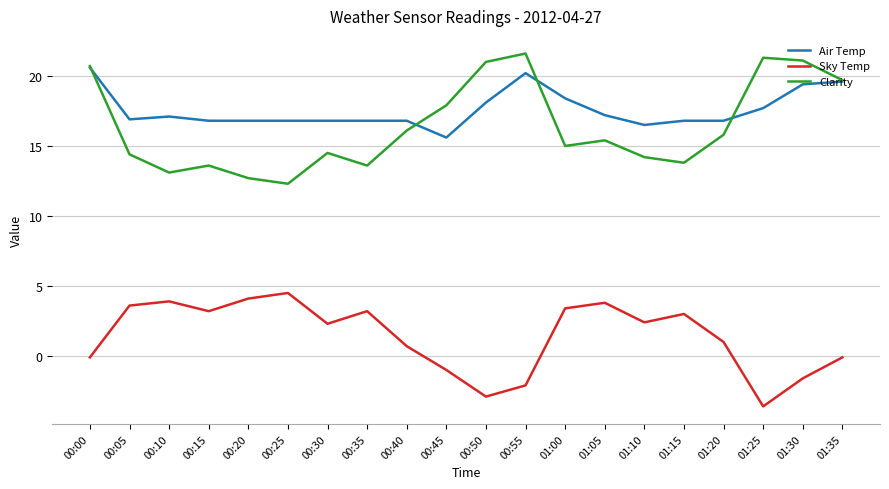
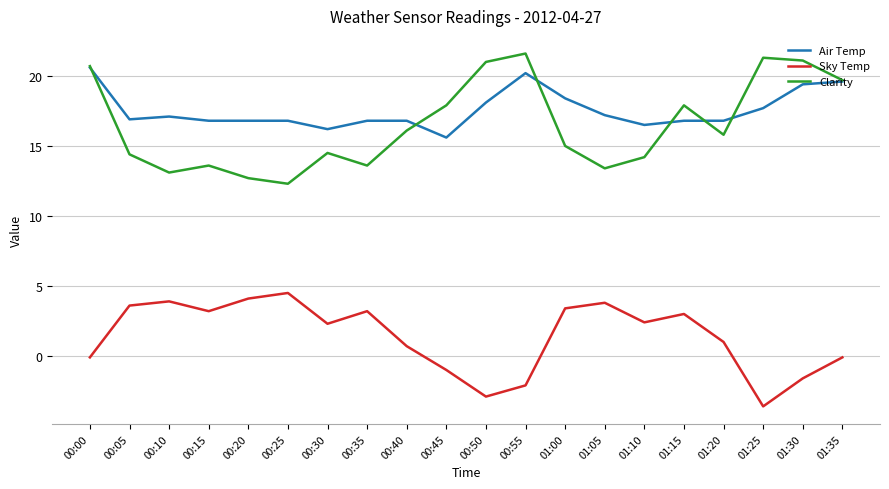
Air Temp, 00:30: 16.8 -> 16.2
Clarity, 01:05: 15.4 -> 13.4
Clarity, 01:15: 13.8 -> 17.9
